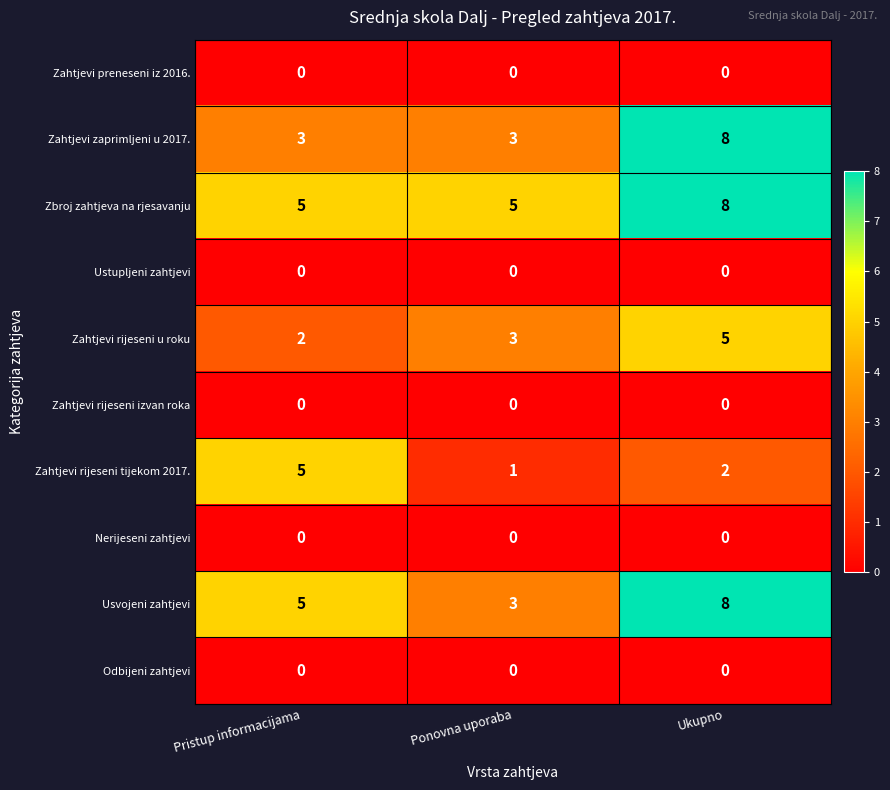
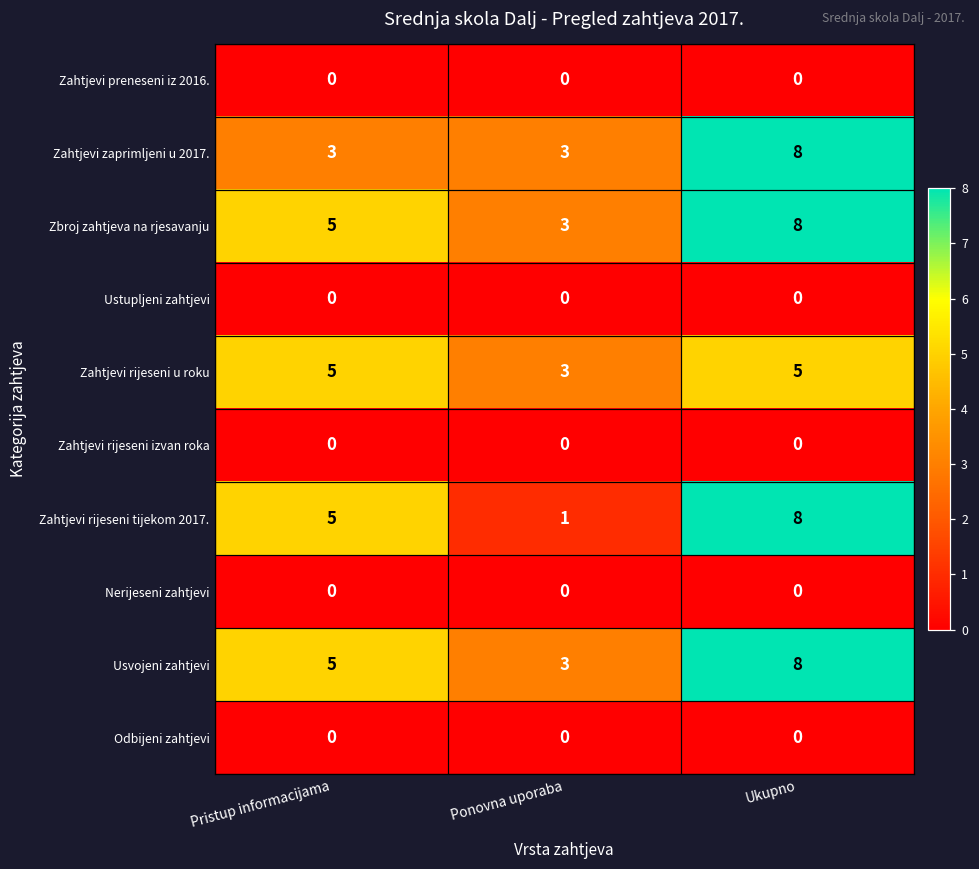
Zbroj zahtjeva na rjesavanju, Ponovna uporaba: 5 -> 3
Zahtjevi rijeseni u roku, Pristup informacijama: 2 -> 5
Zahtjevi rijeseni tijekom 2017., Ukupno: 2 -> 8
